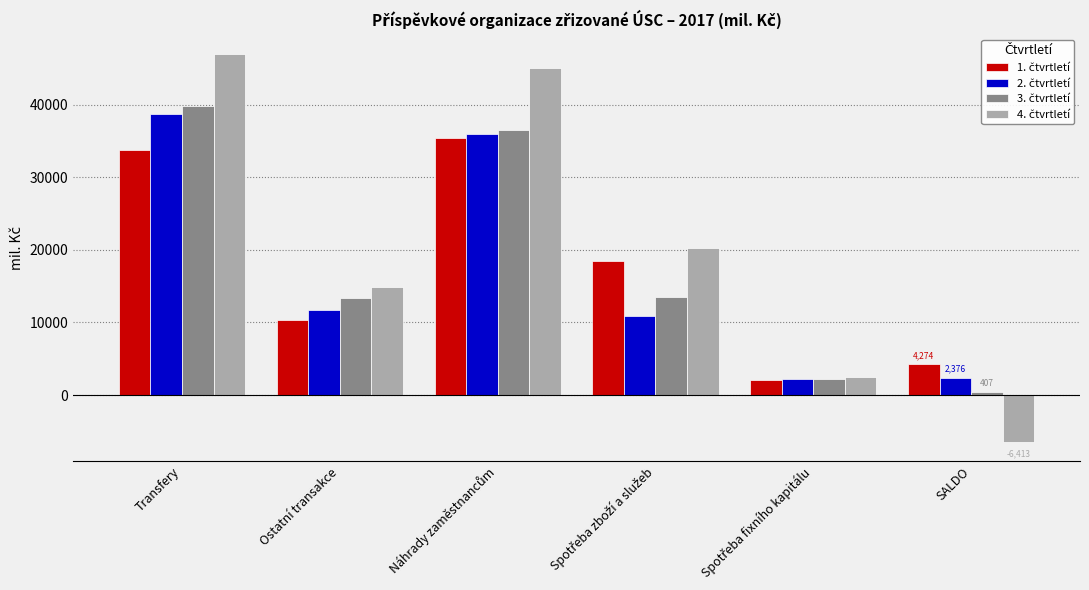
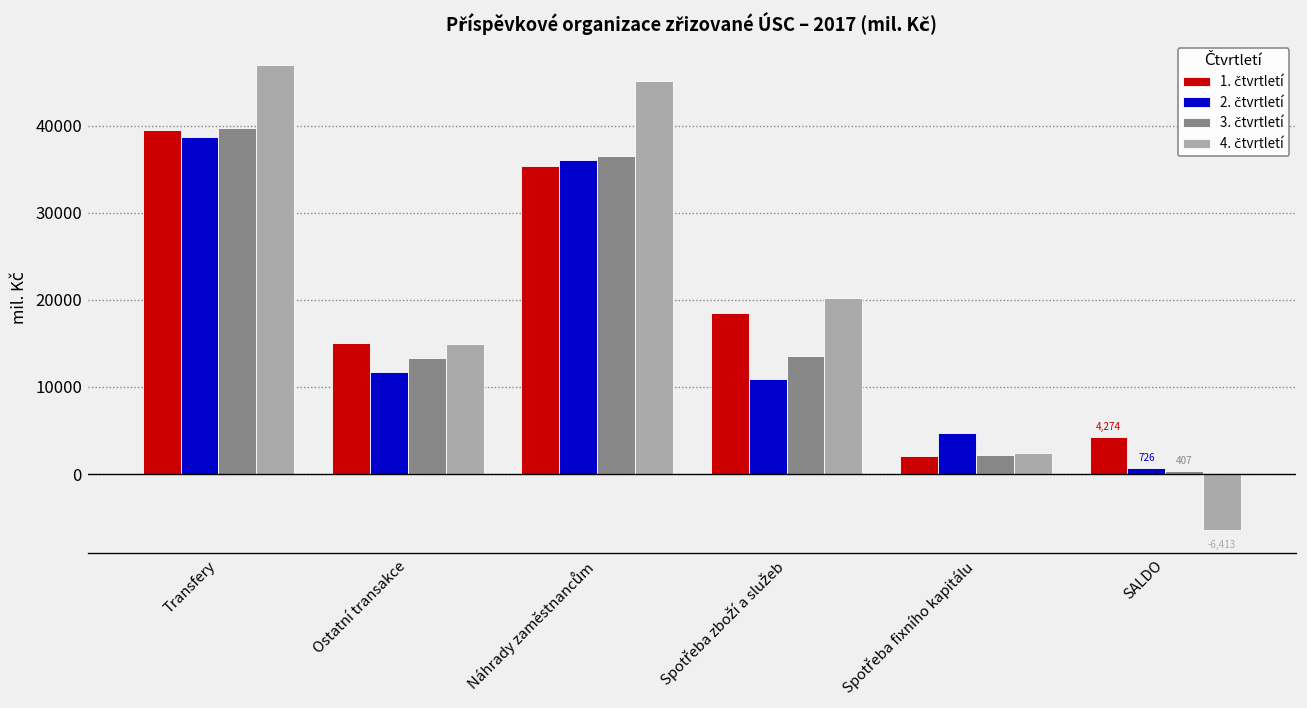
1. čtvrtletí, Transfery: 34000 -> 39000
1. čtvrtletí, Ostatní transakce: 10000 -> 15000
2. čtvrtletí, Spotřeba fixního kapitálu: 2000 -> 5000
2. čtvrtletí, SALDO: 2,376 -> 726
